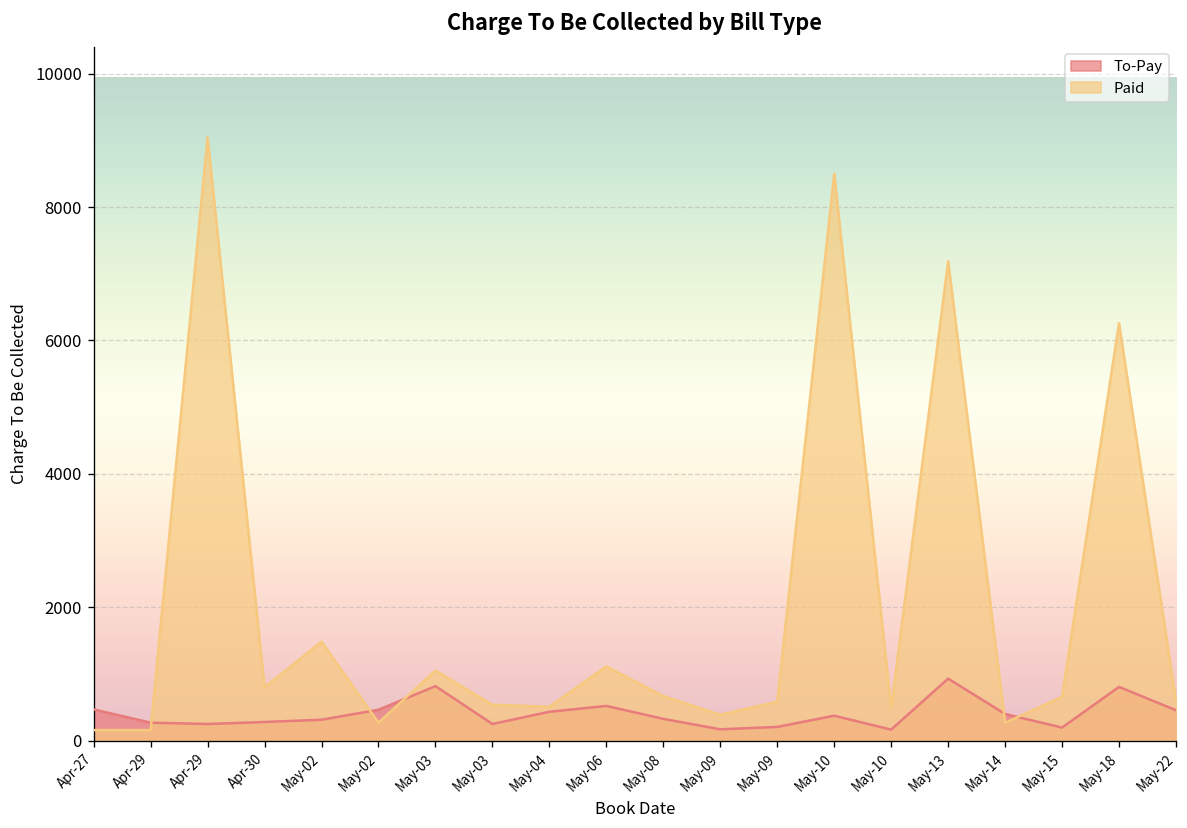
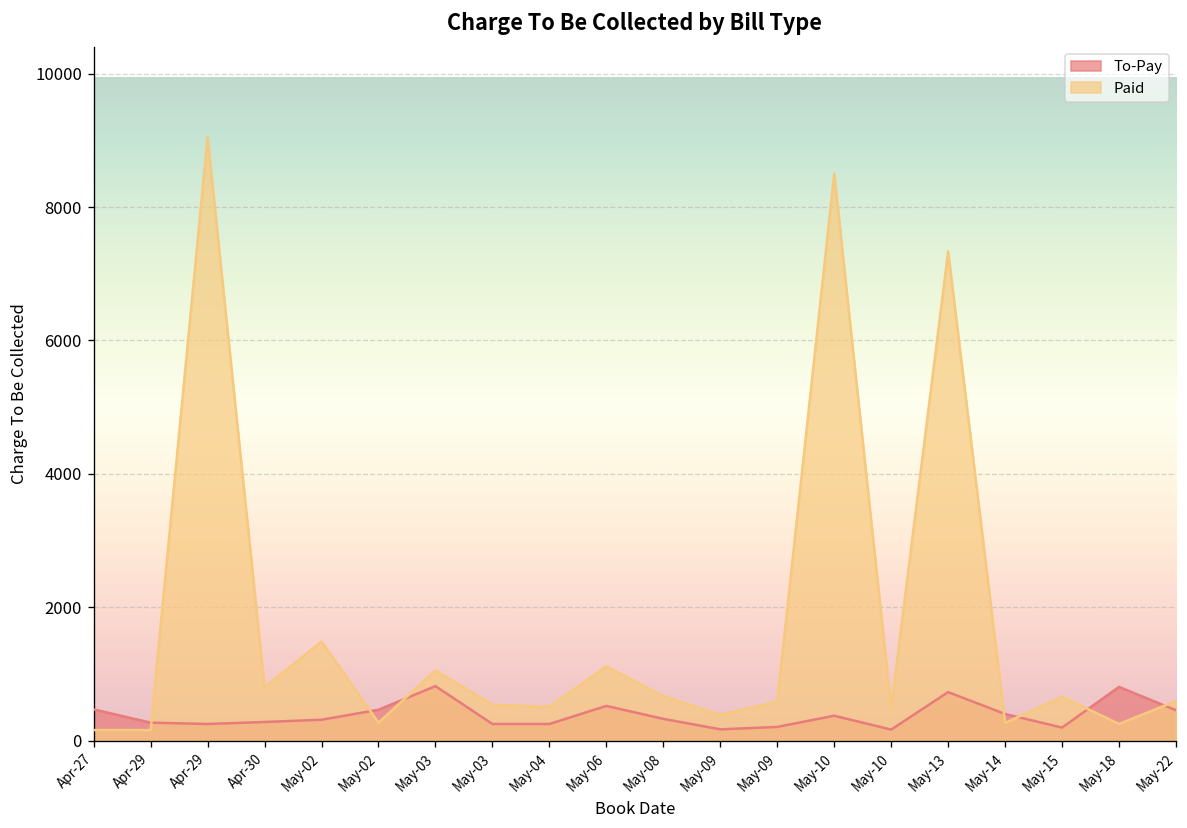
To-Pay, May-04: 400 -> 300
To-Pay, May-13: 900 -> 700
Paid, May-13: 7200 -> 7300
Paid, May-18: 6300 -> 300
